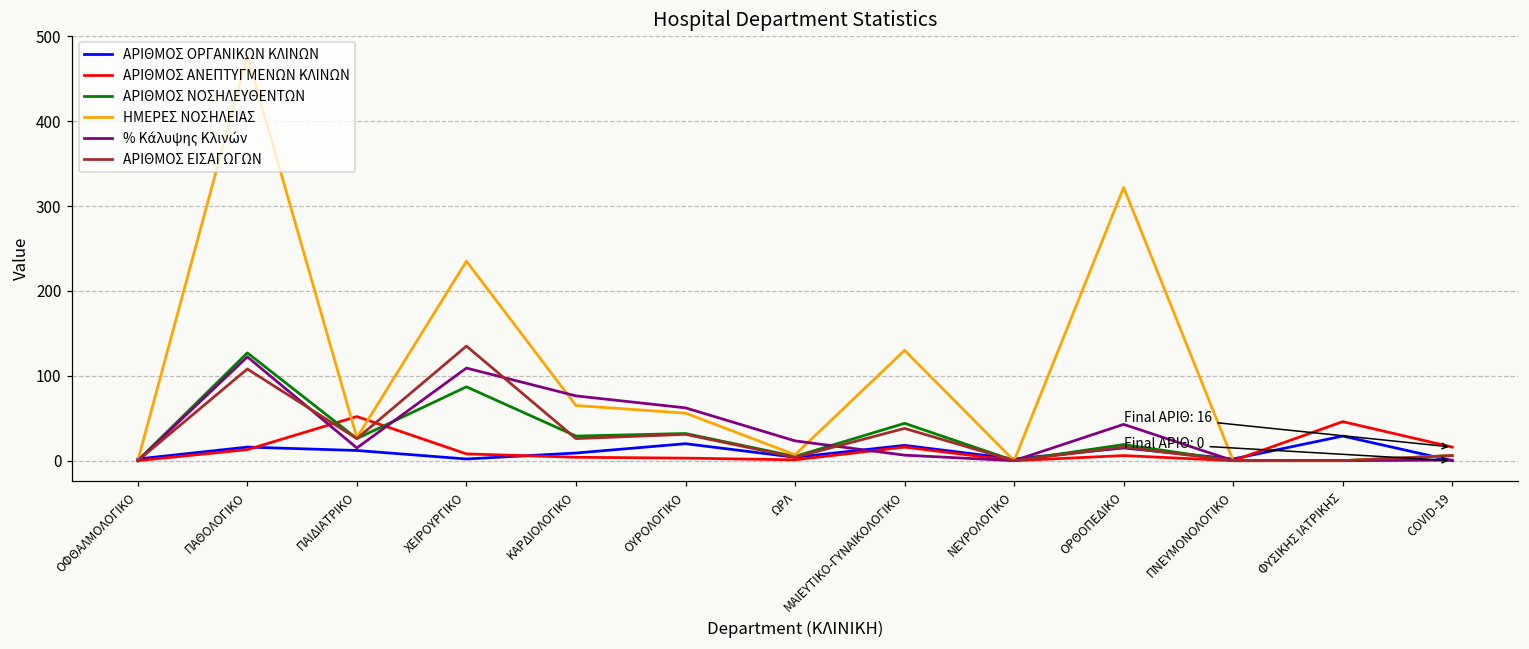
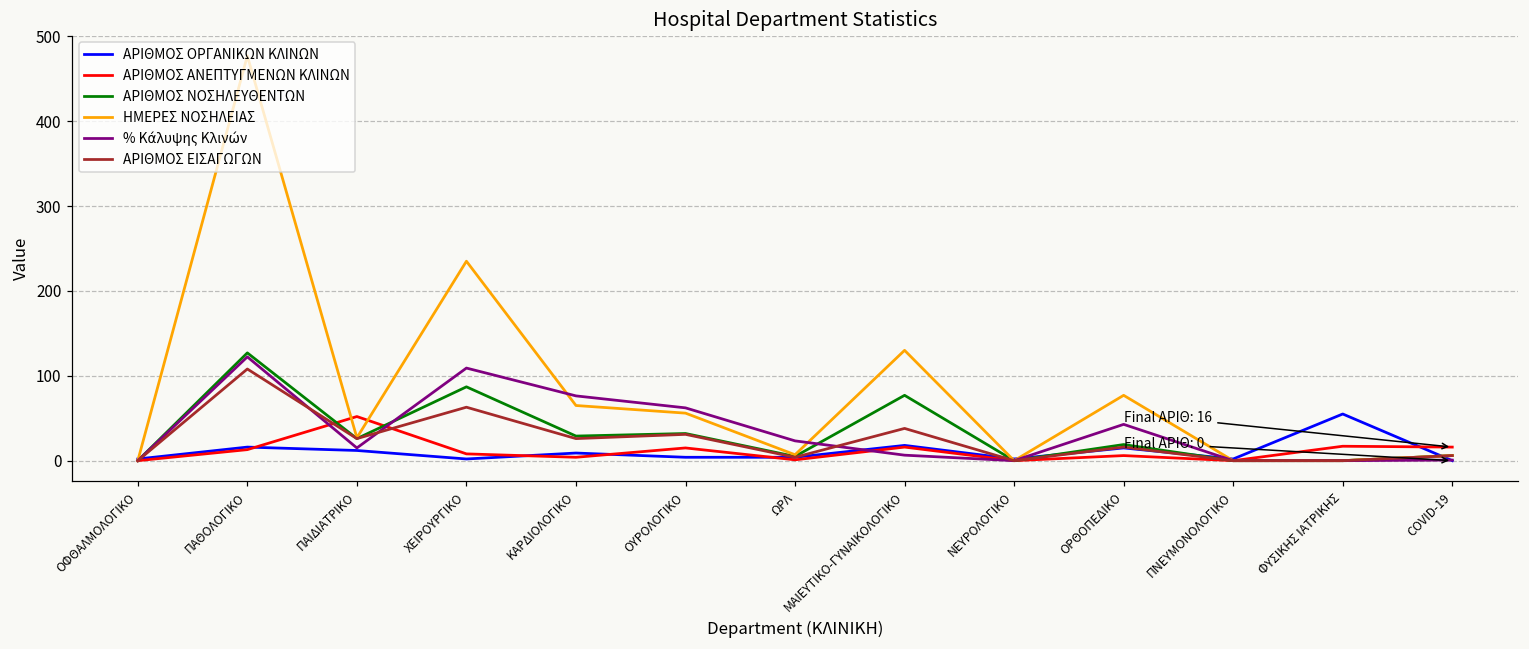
ΑΡΙΘΜΟΣ ΕΙΣΑΓΩΓΩΝ, ΧΕΙΡΟΥΡΓΙΚΟ: 140 -> 60
ΑΡΙΘΜΟΣ ΟΡΓΑΝΙΚΩΝ ΚΛΙΝΩΝ, ΟΥΡΟΛΟΓΙΚΟ: 20 -> 0
ΑΡΙΘΜΟΣ ΑΝΕΠΤΥΓΜΕΝΩΝ ΚΛΙΝΩΝ, ΟΥΡΟΛΟΓΙΚΟ: 0 -> 20
ΑΡΙΘΜΟΣ ΝΟΣΗΛΕΥΘΕΝΤΩΝ, ΜΑΙΕΥΤΙΚΟ-ΓΥΝΑΙΚΟΛΟΓΙΚΟ: 40 -> 80
ΗΜΕΡΕΣ ΝΟΣΗΛΕΙΑΣ, ΟΡΘΟΠΕΔΙΚΟ: 320 -> 80
ΑΡΙΘΜΟΣ ΟΡΓΑΝΙΚΩΝ ΚΛΙΝΩΝ, ΦΥΣΙΚΗΣ ΙΑΤΡΙΚΗΣ: 30 -> 60
ΑΡΙΘΜΟΣ ΑΝΕΠΤΥΓΜΕΝΩΝ ΚΛΙΝΩΝ, ΦΥΣΙΚΗΣ ΙΑΤΡΙΚΗΣ: 50 -> 20
